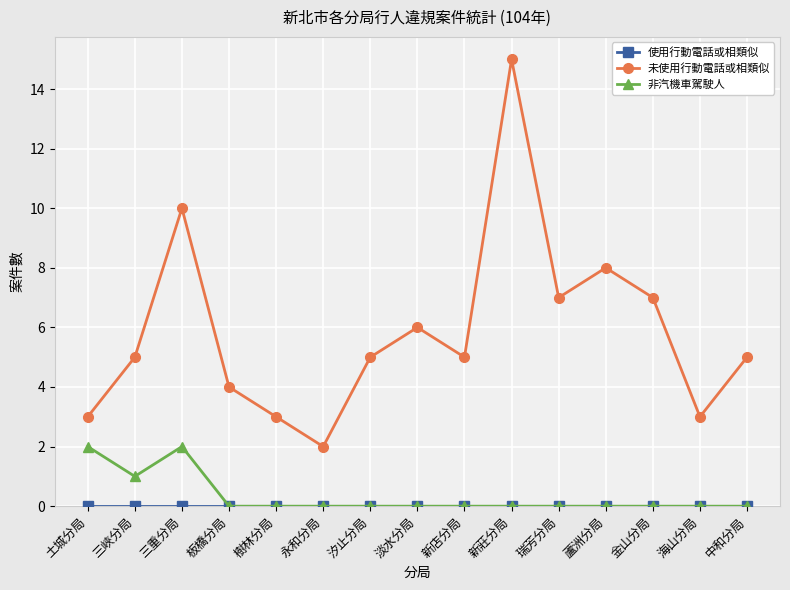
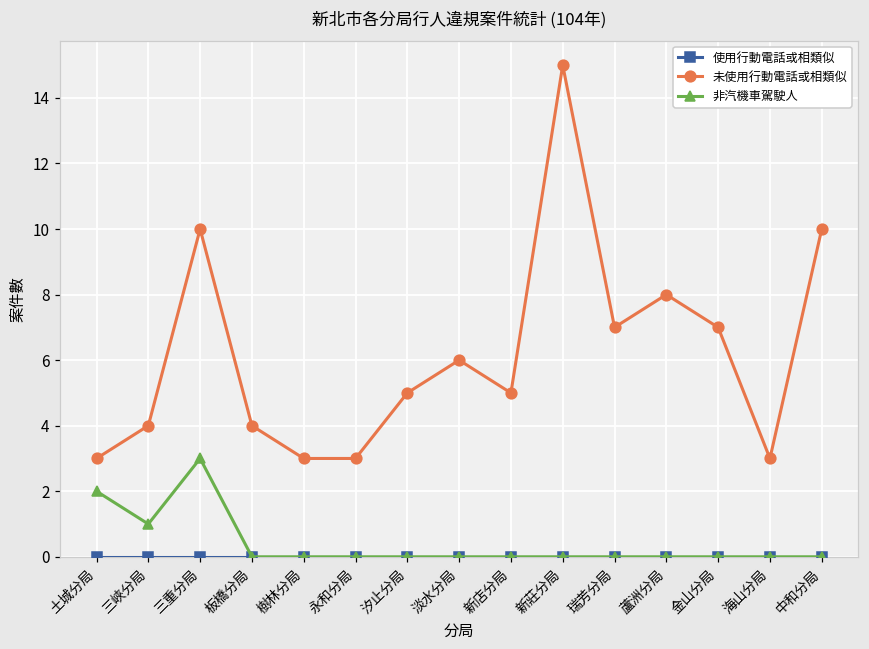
未使用行動電話或相類似, 三峽分局: 5 -> 4
非汽機車駕駛人, 三重分局: 2 -> 3
未使用行動電話或相類似, 永和分局: 2 -> 3
未使用行動電話或相類似, 中和分局: 5 -> 10
